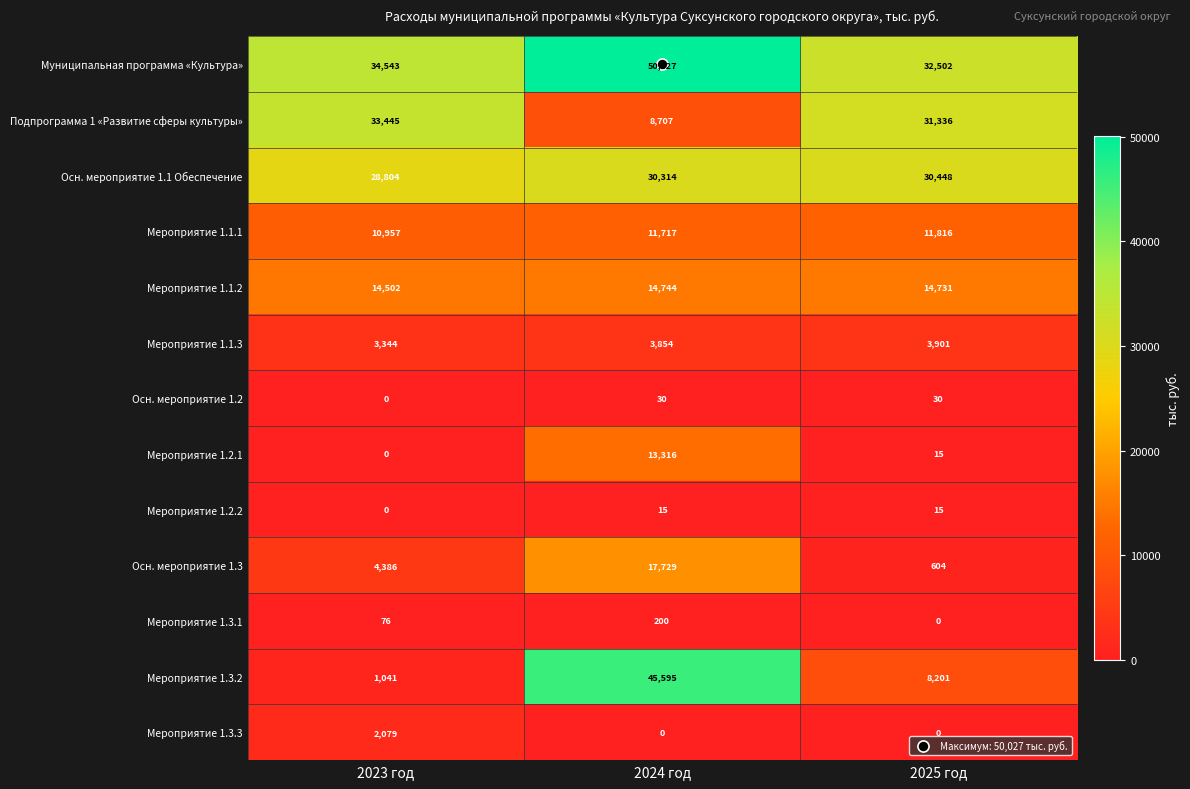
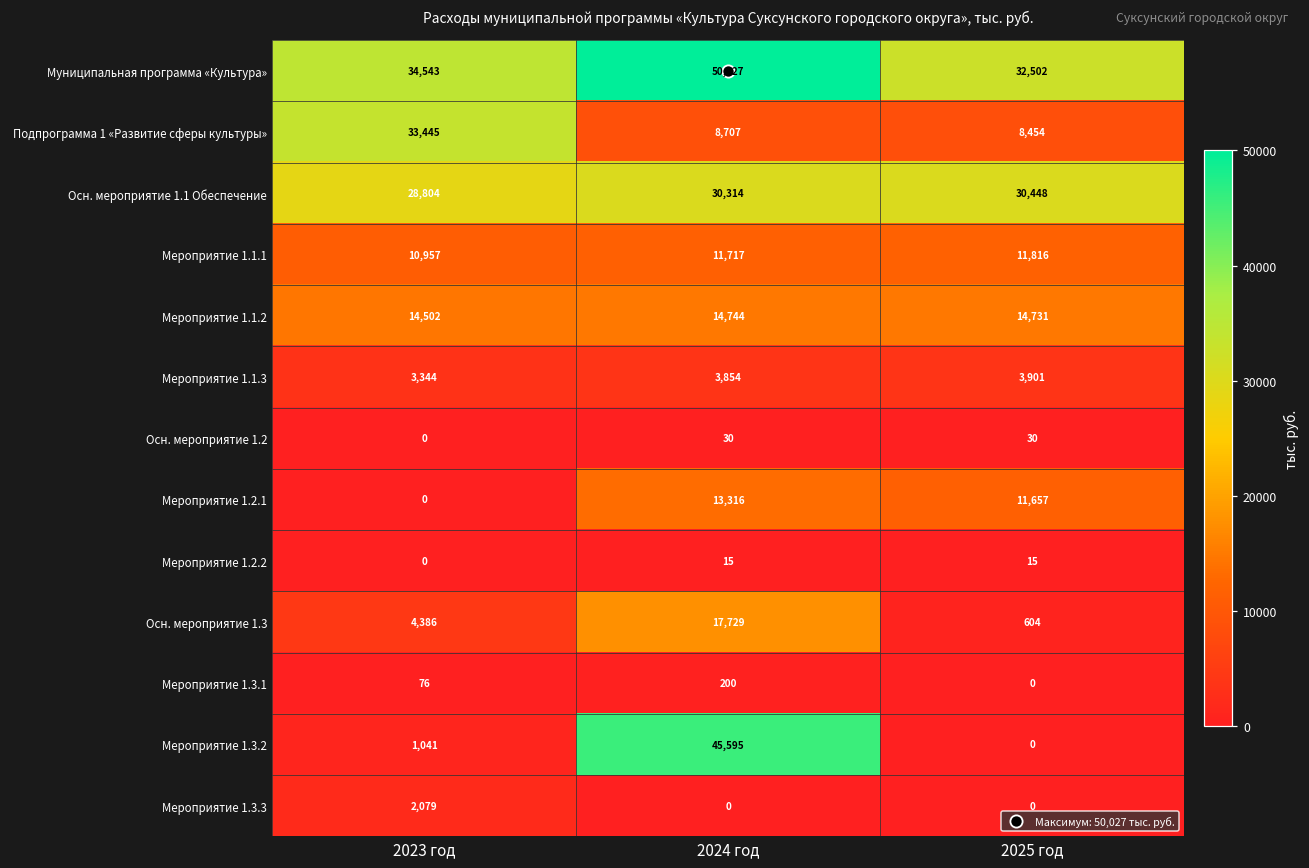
Подпрограмма 1 «Развитие сферы культуры», 2025 год: 31,336 -> 8,454
Мероприятие 1.2.1, 2025 год: 15 -> 11,657
Мероприятие 1.3.2, 2025 год: 8,201 -> 0
